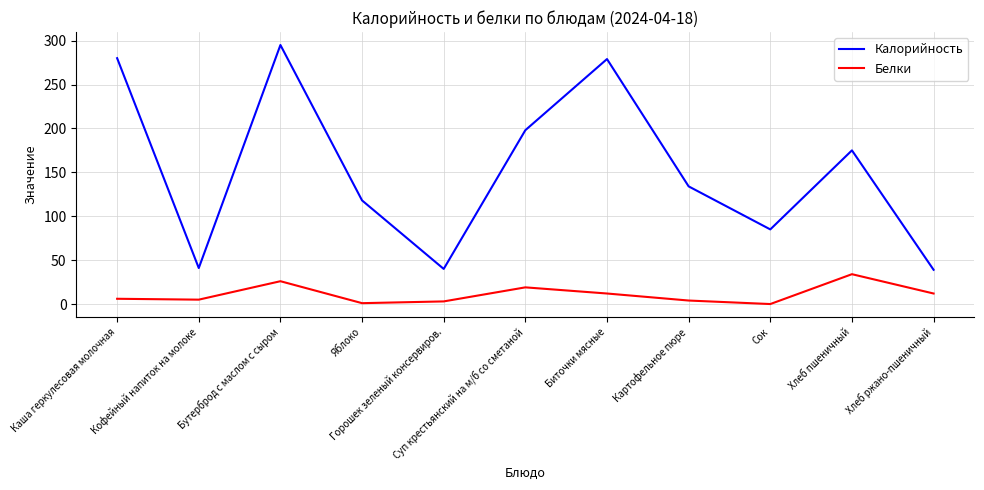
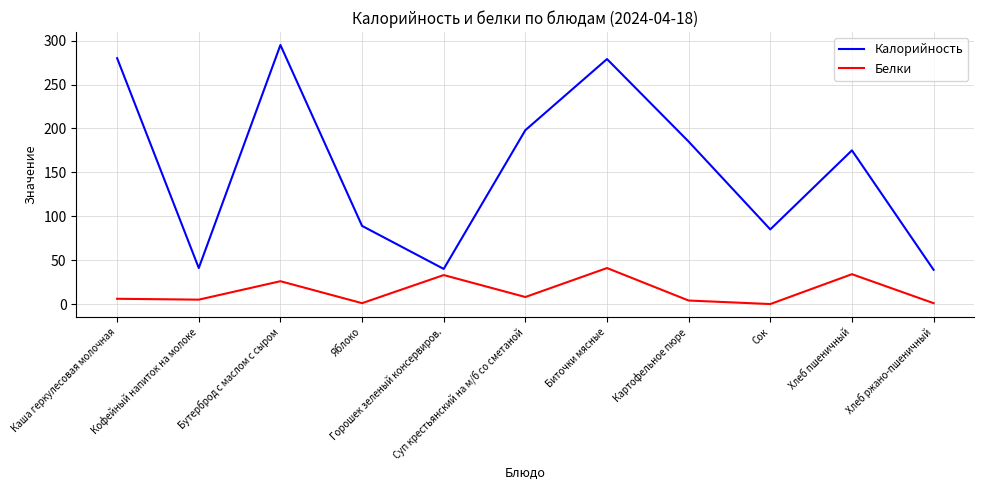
Калорийность, Яблоко: 120 -> 90
Белки, Горошек зеленый консервиров.: 0 -> 30
Белки, Суп крестьянский на м/б со сметаной: 20 -> 10
Белки, Биточки мясные: 10 -> 40
Калорийность, Картофельное пюре: 130 -> 190
Белки, Хлеб ржано-пшеничный: 10 -> 0
